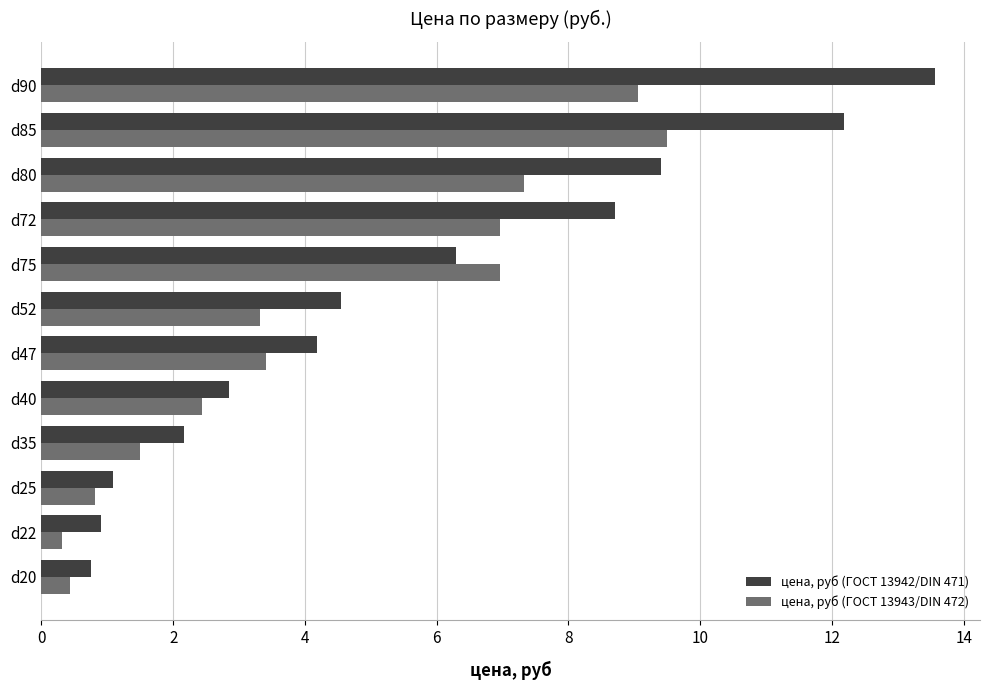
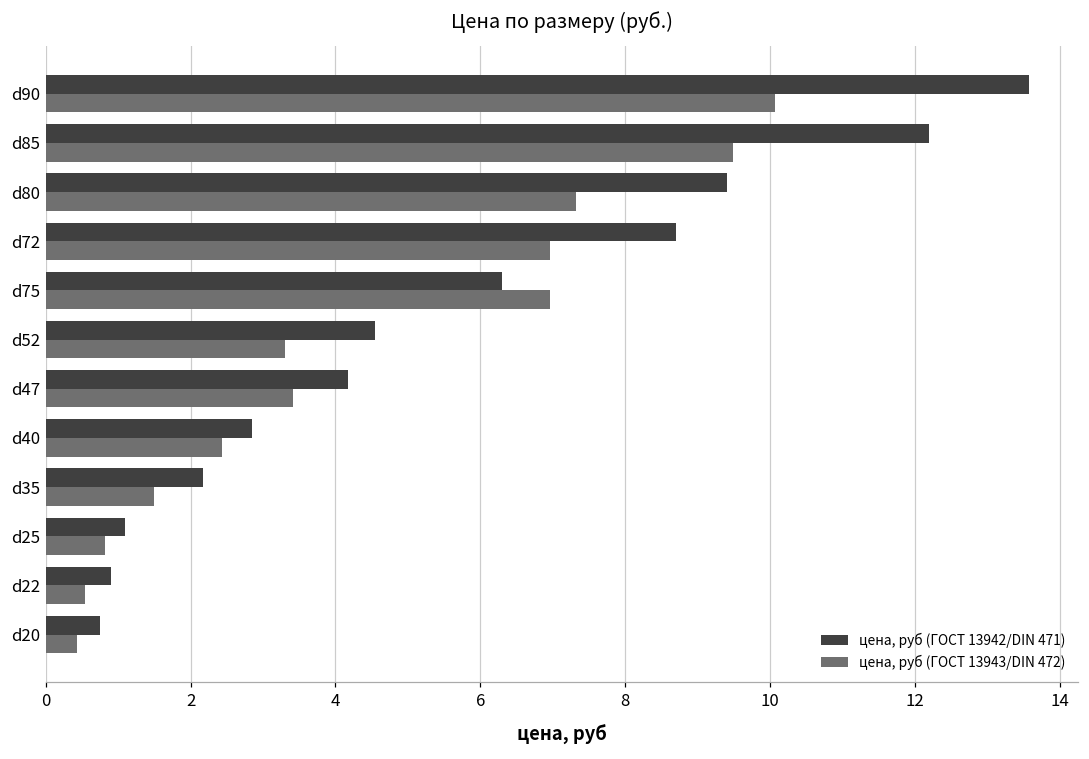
цена, руб (ГОСТ 13943/DIN 472), d90: 9.1 -> 10.1
цена, руб (ГОСТ 13943/DIN 472), d22: 0.3 -> 0.6
